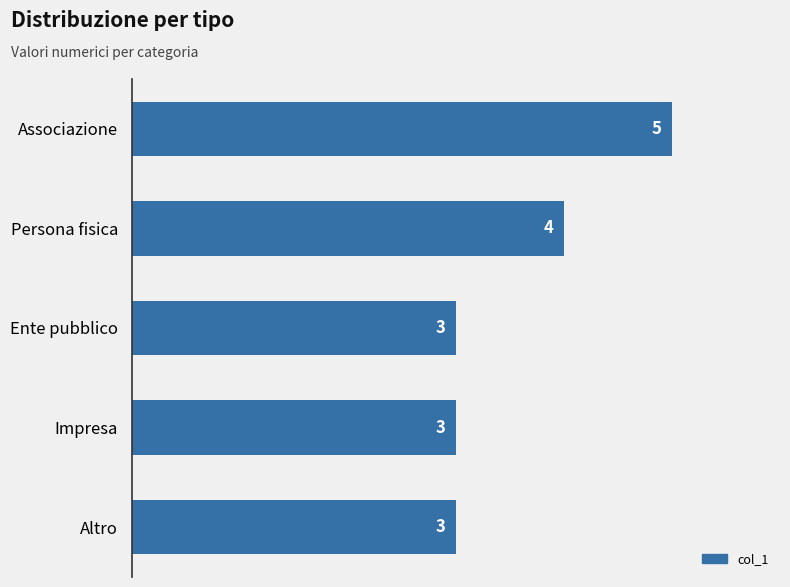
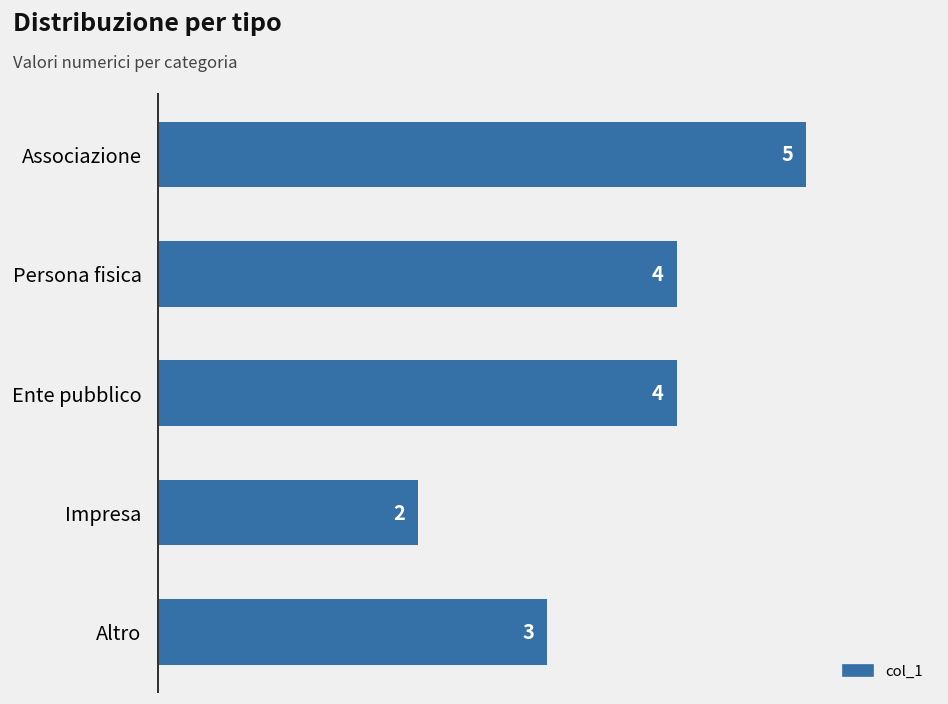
Ente pubblico: 3 -> 4
Impresa: 3 -> 2
